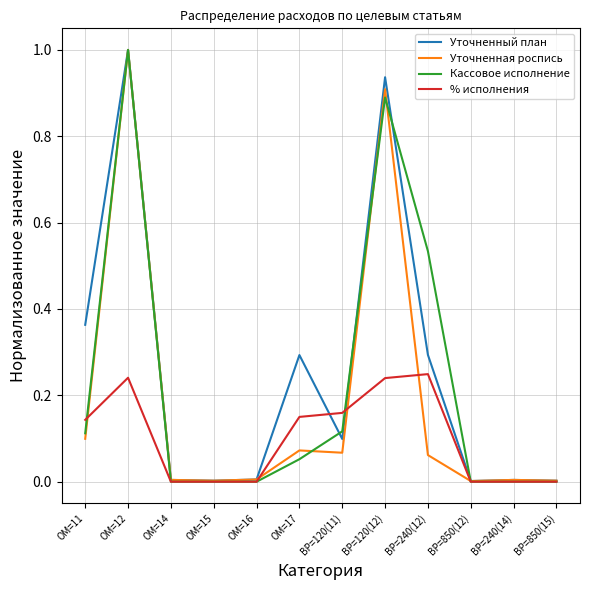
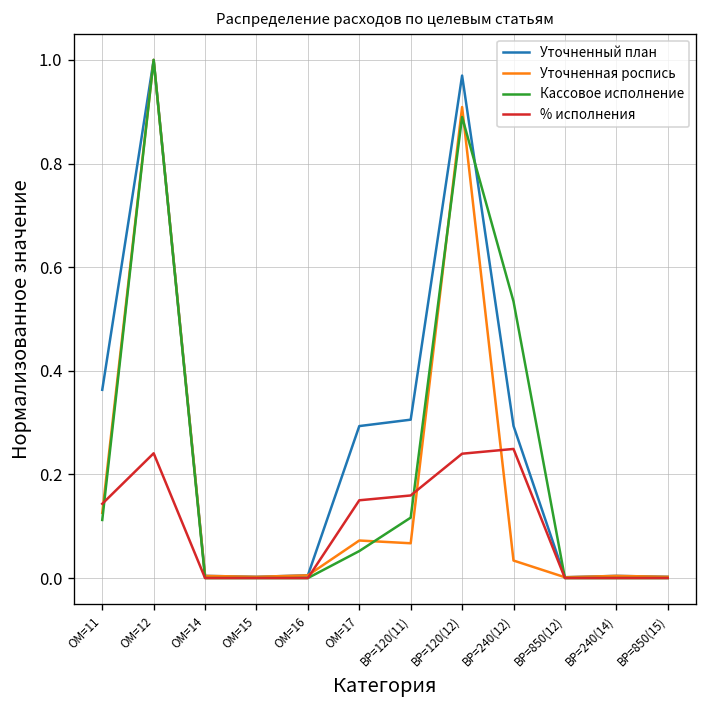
Уточненная роспись, ОМ=11: 0.10 -> 0.13
Уточненный план, ВР=120(11): 0.10 -> 0.31
Уточненный план, ВР=120(12): 0.94 -> 0.97
Уточненная роспись, ВР=240(12): 0.06 -> 0.03
